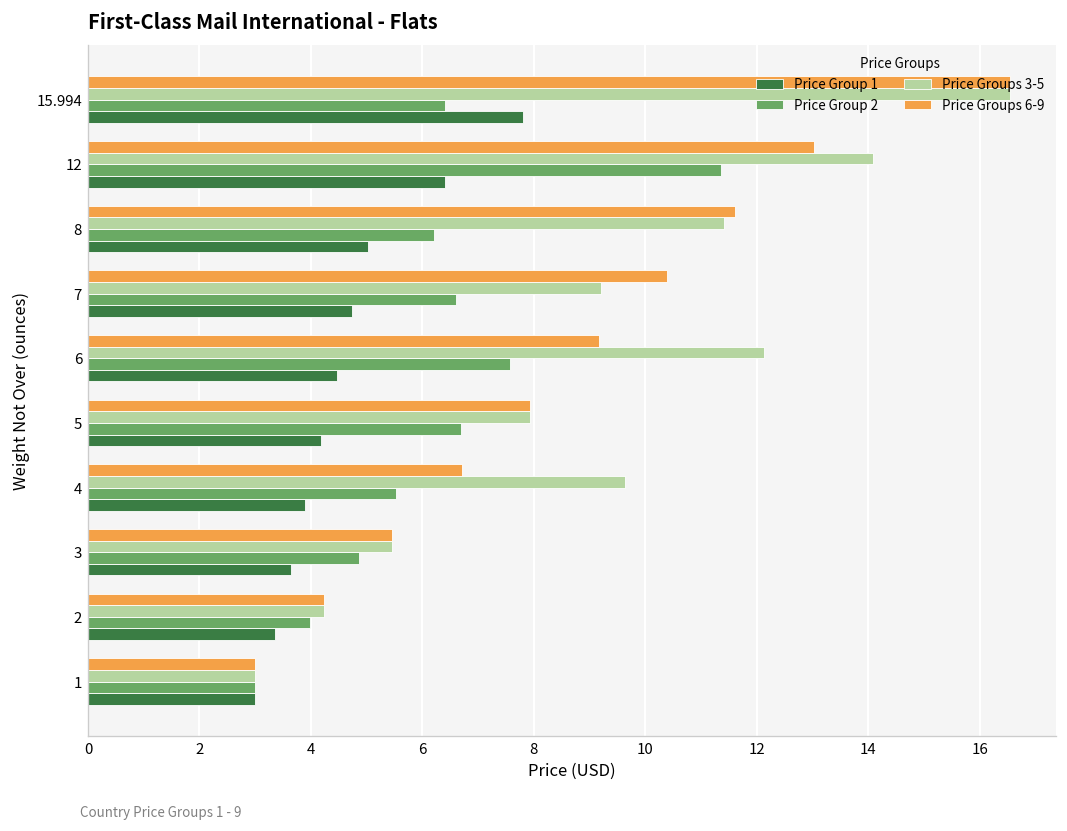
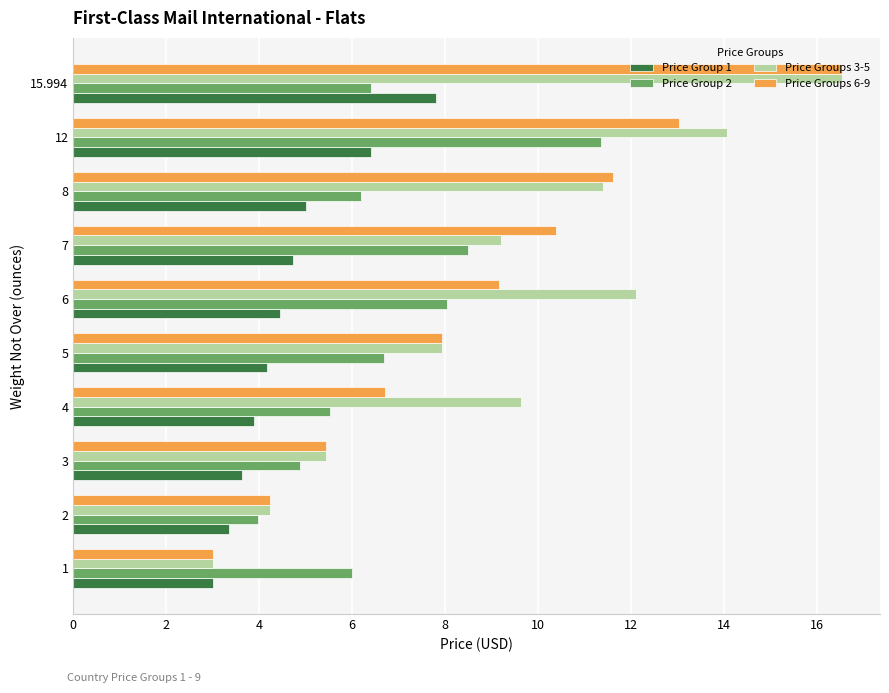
Price Group 2, 7: 6.6 -> 8.5
Price Group 2, 6: 7.6 -> 8.0
Price Group 2, 1: 3 -> 6
